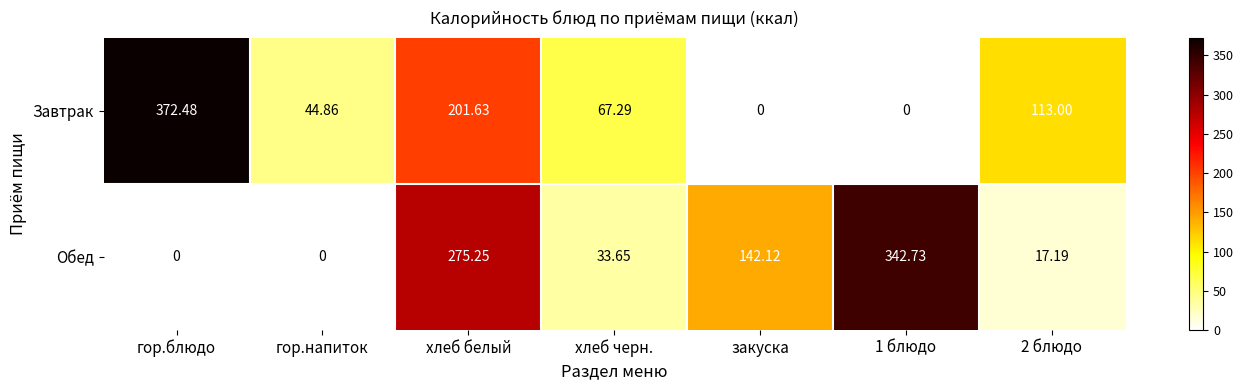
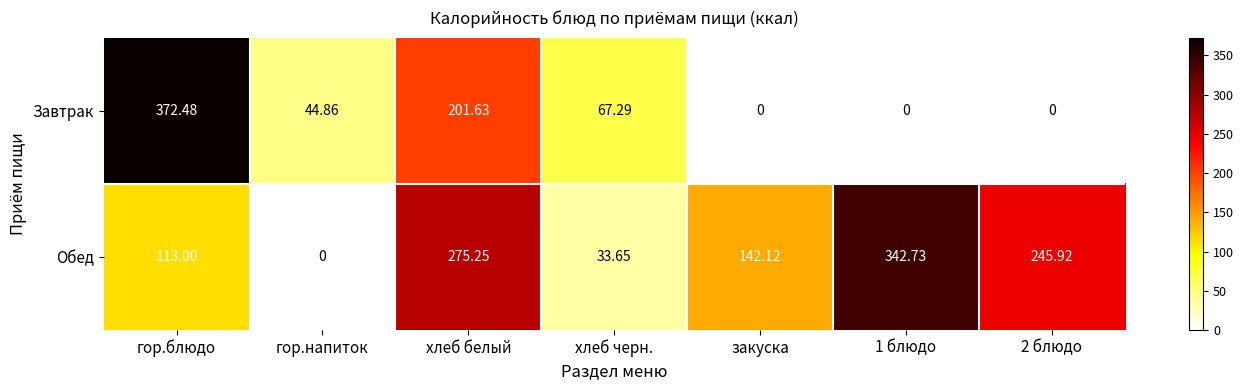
Завтрак, 2 блюдо: 113.00 -> 0
Обед, гор.блюдо: 0 -> 113.00
Обед, 2 блюдо: 17.19 -> 245.92
